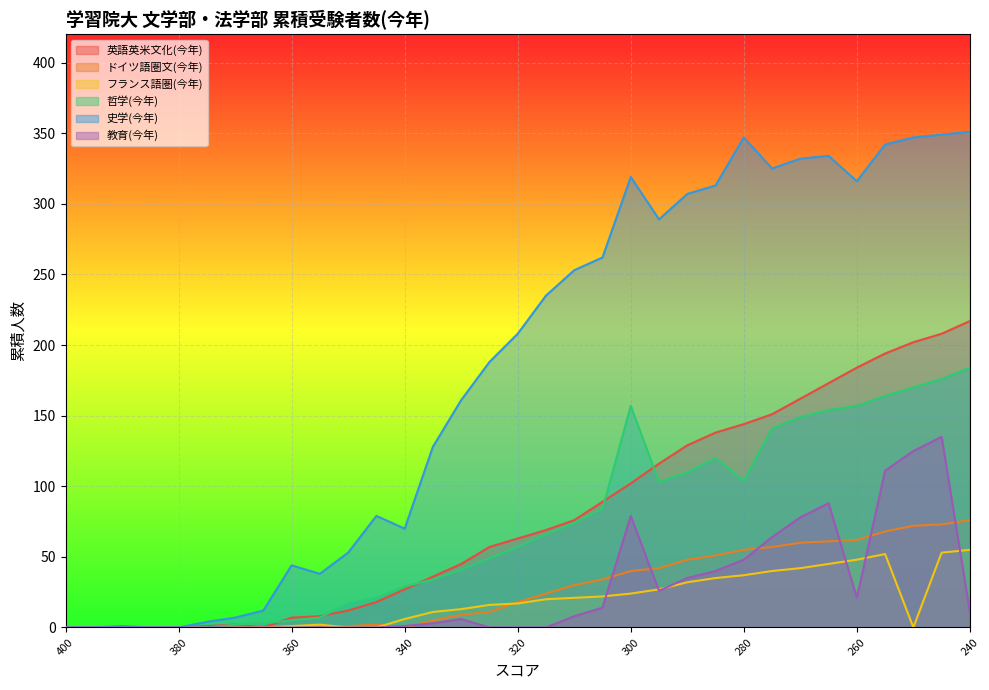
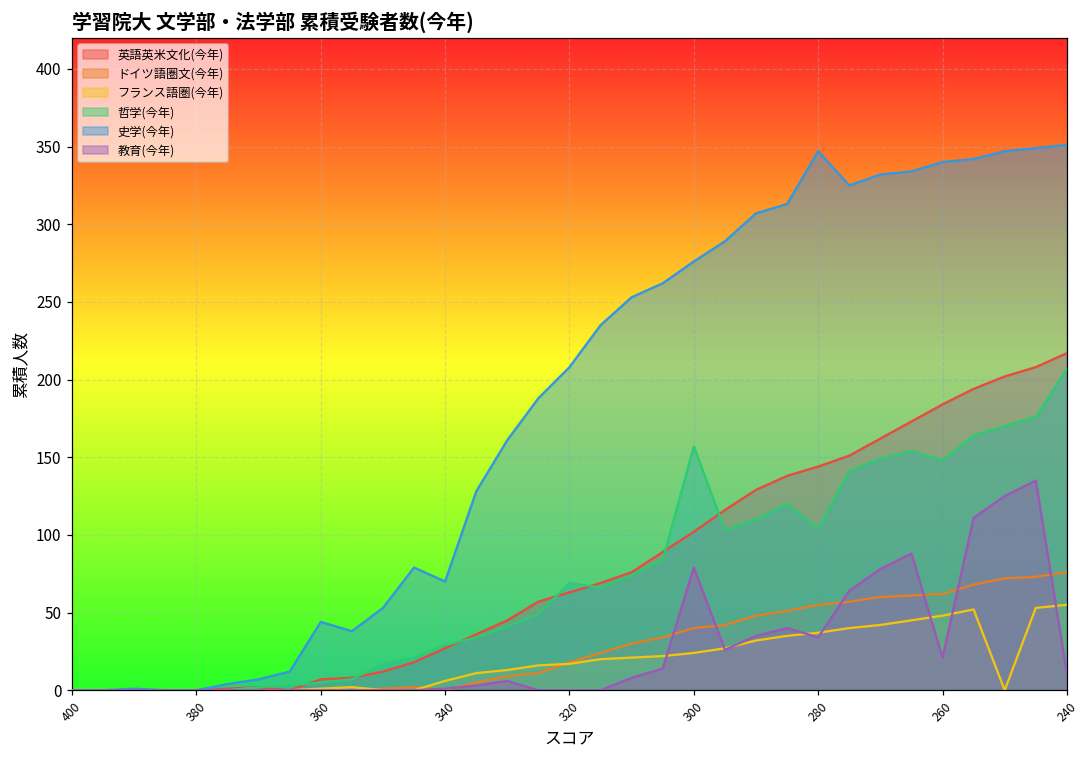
哲学(今年), 320: 57 -> 69
史学(今年), 300: 319 -> 276
教育(今年), 280: 48 -> 34
哲学(今年), 260: 157 -> 148
史学(今年), 260: 316 -> 340
哲学(今年), 240: 184 -> 207
